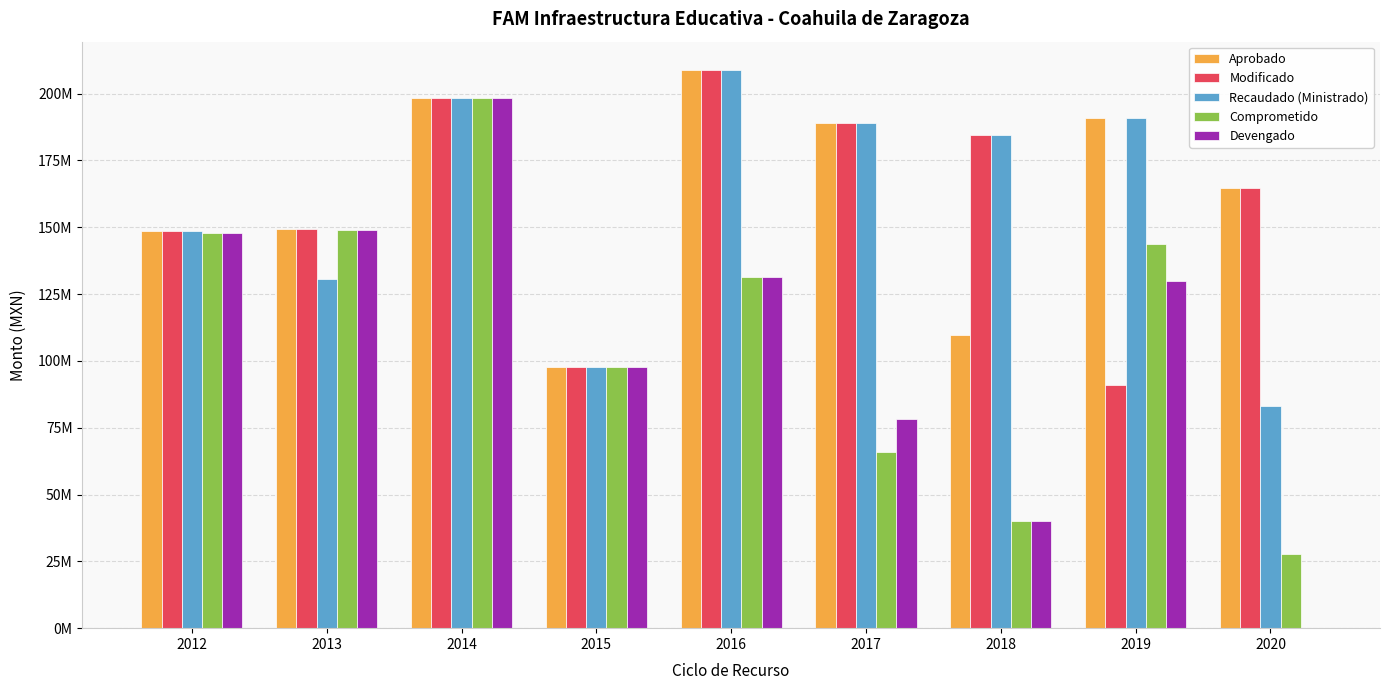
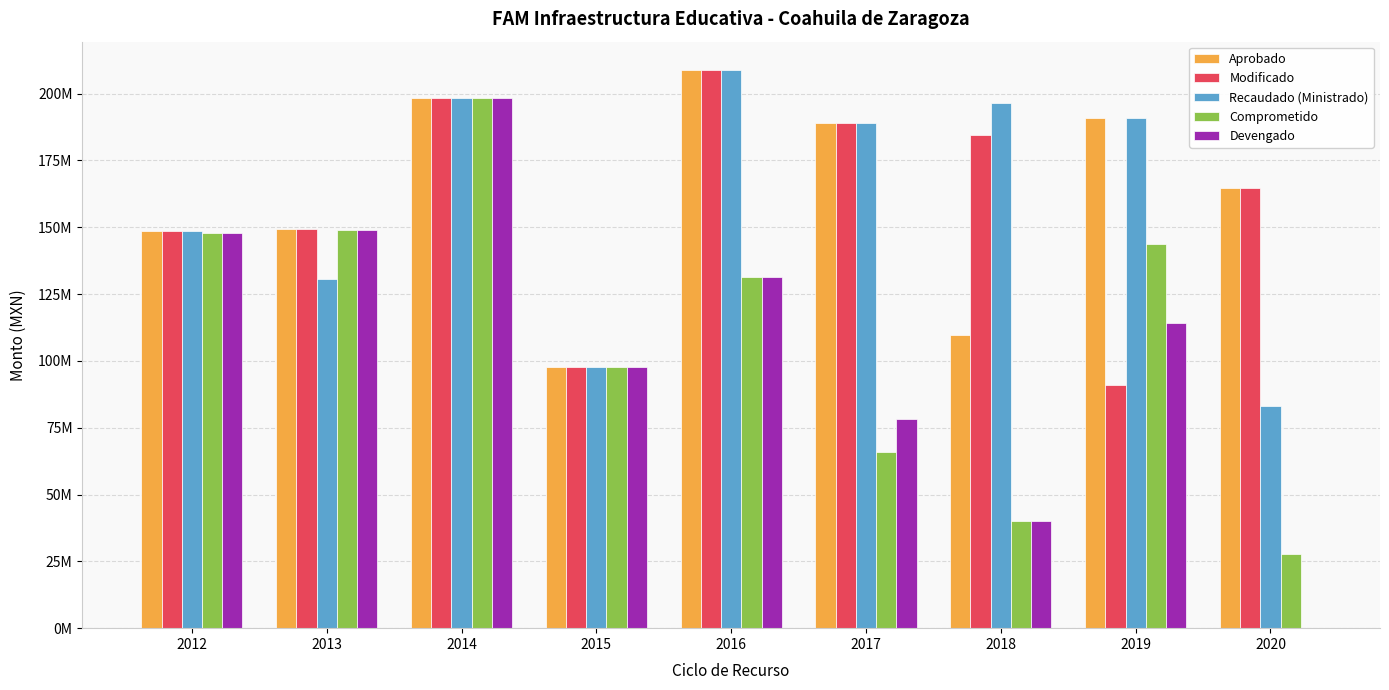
Recaudado (Ministrado), 2018: 185000000 -> 196000000
Devengado, 2019: 130000000 -> 114000000
